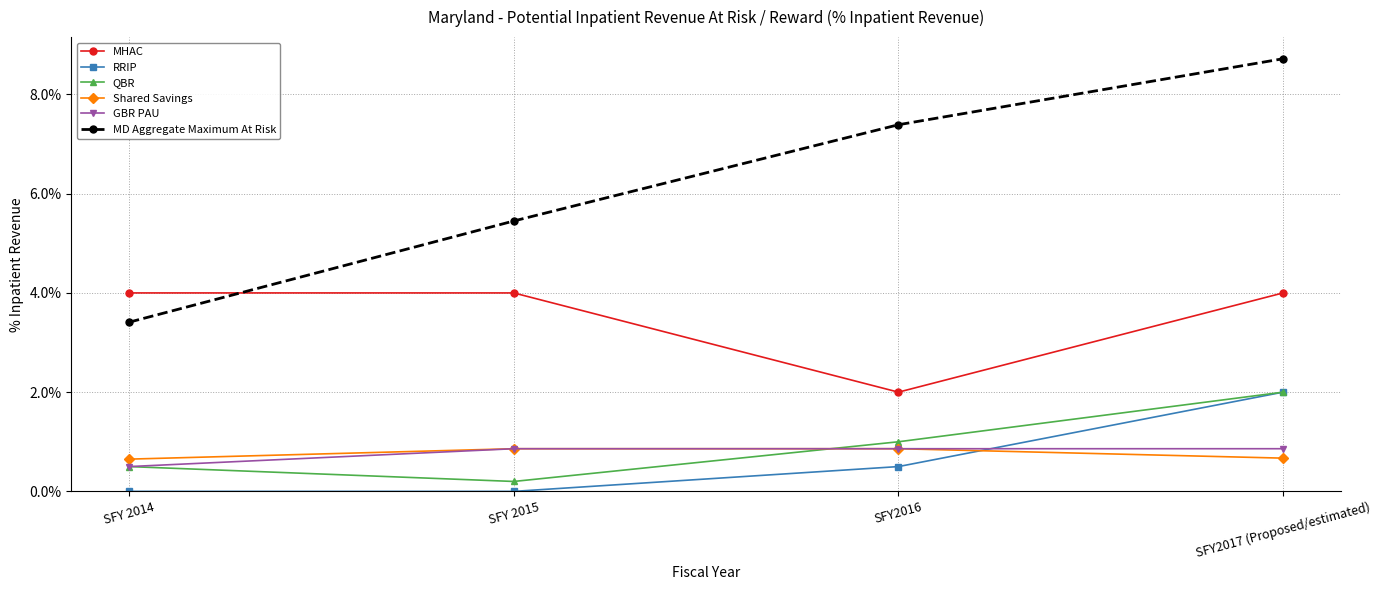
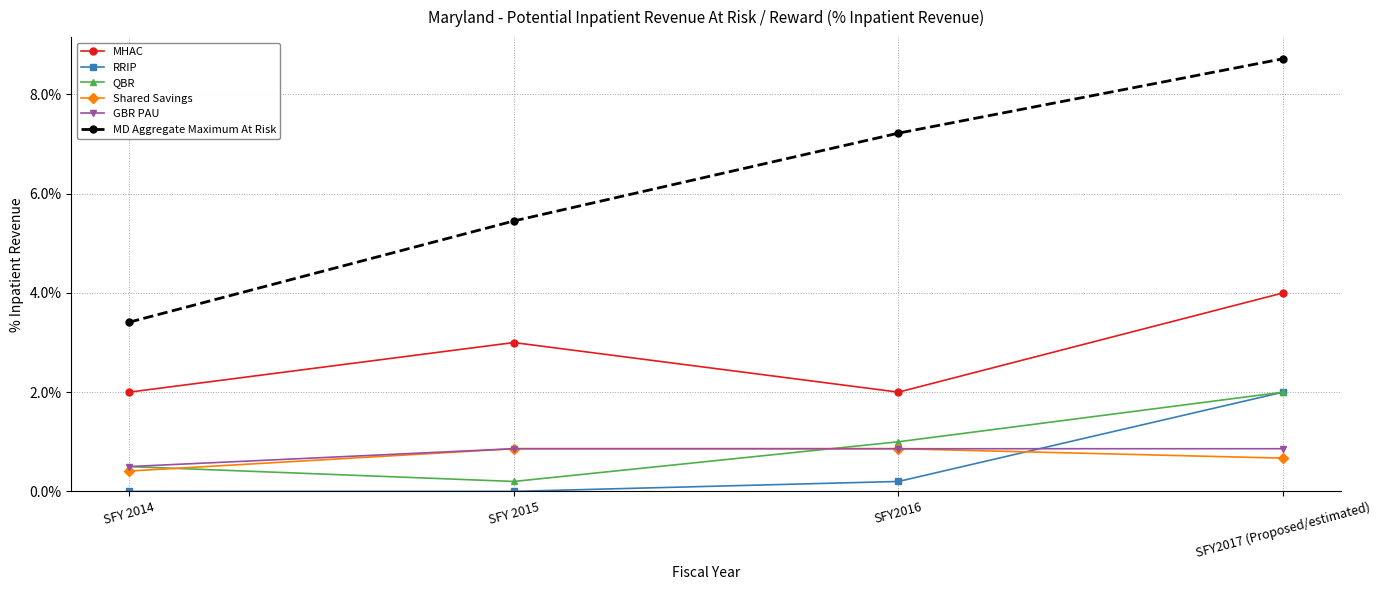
MHAC, SFY 2014: 4.0% -> 2.0%
Shared Savings, SFY 2014: 0.7% -> 0.4%
MHAC, SFY 2015: 4.0% -> 3.0%
RRIP, SFY2016: 0.5% -> 0.2%
MD Aggregate Maximum At Risk, SFY2016: 7.4% -> 7.2%
